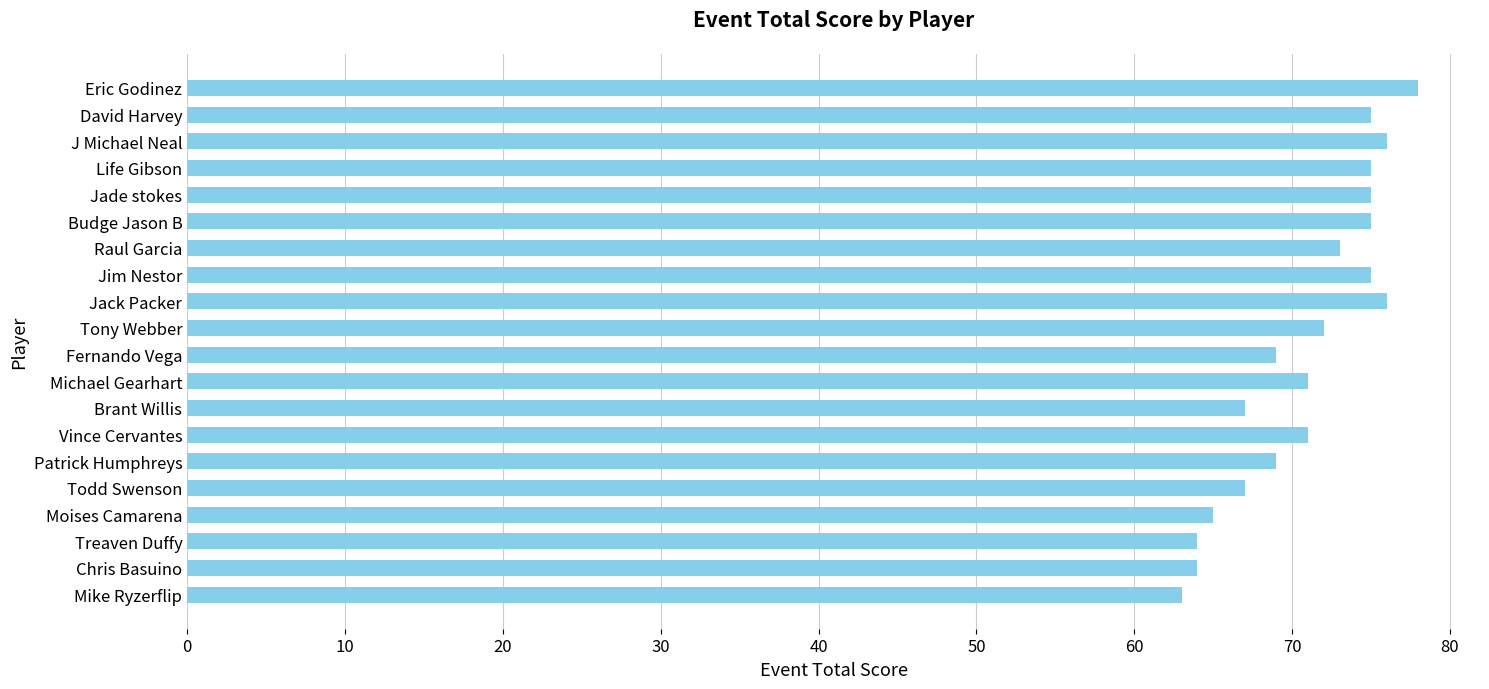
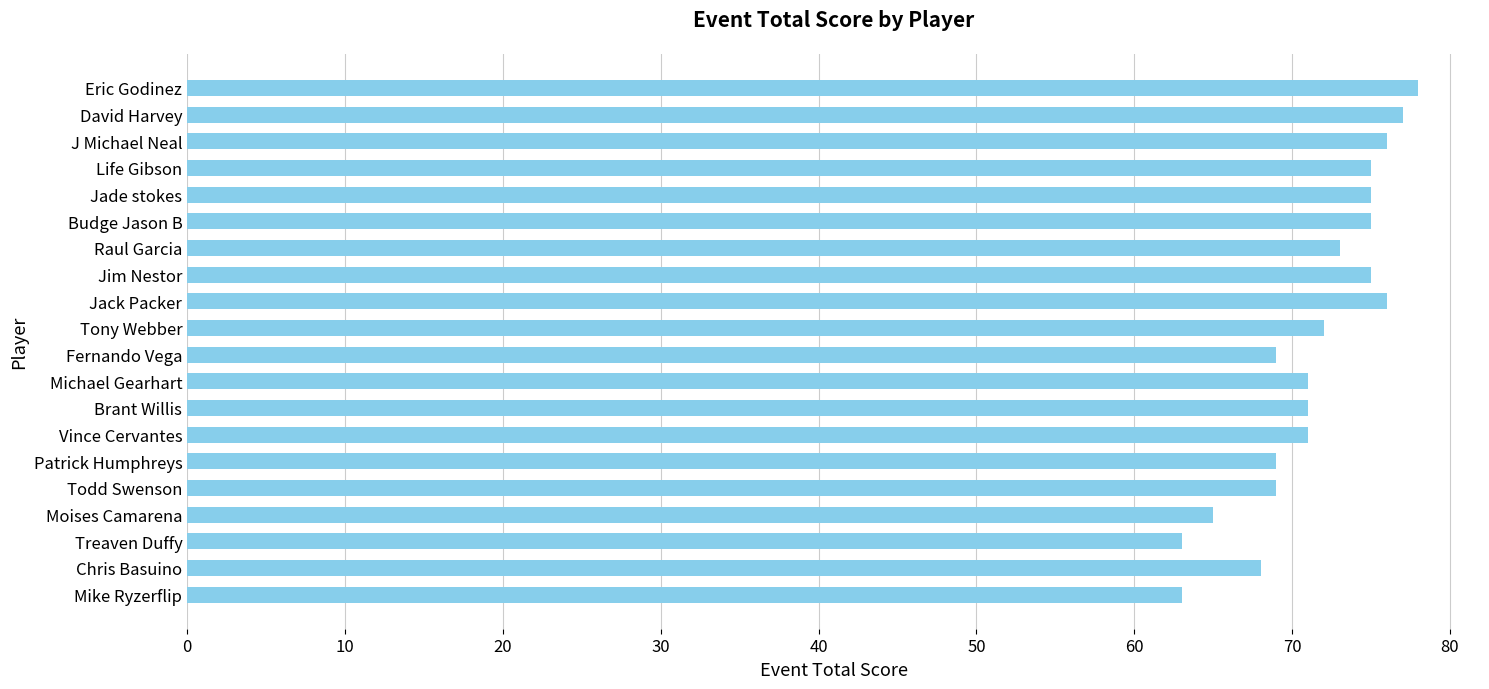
David Harvey: 75 -> 77
Brant Willis: 67 -> 71
Todd Swenson: 67 -> 69
Treaven Duffy: 64 -> 63
Chris Basuino: 64 -> 68
